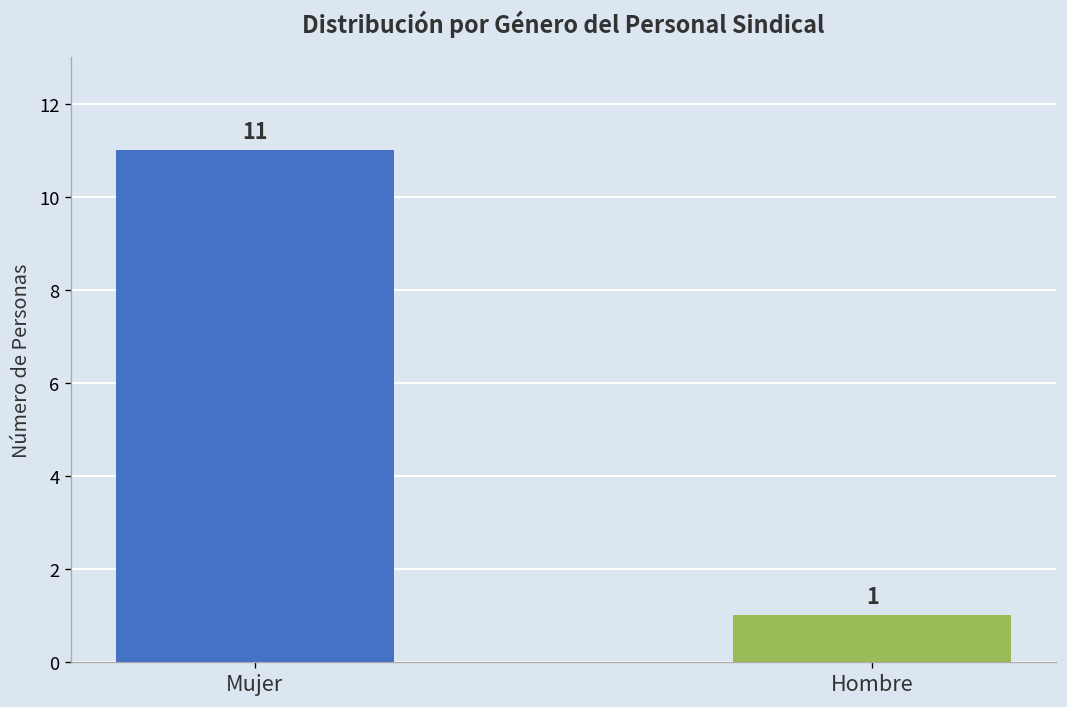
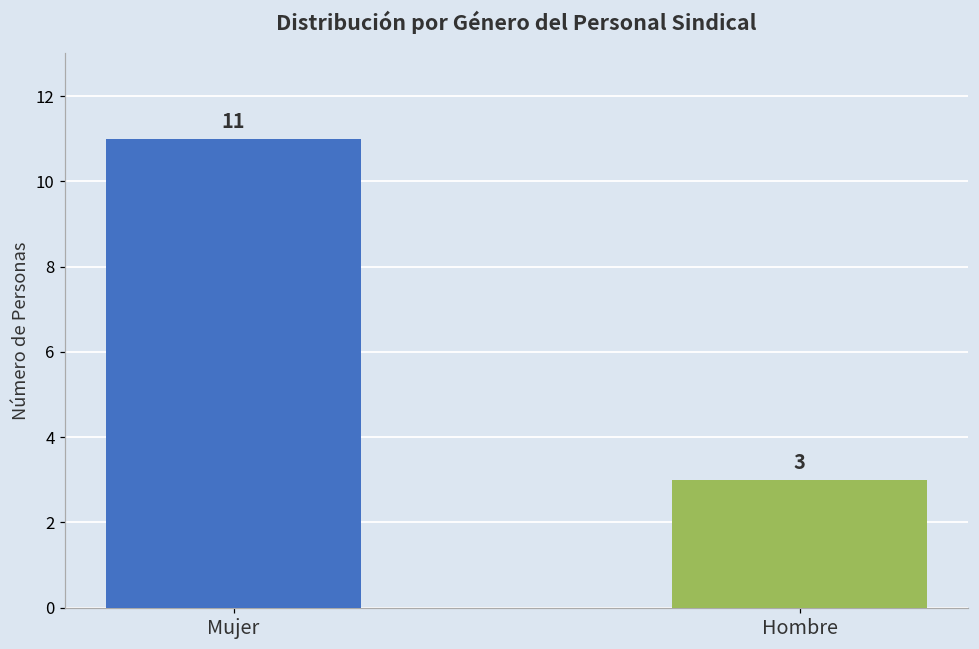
Hombre: 1 -> 3
